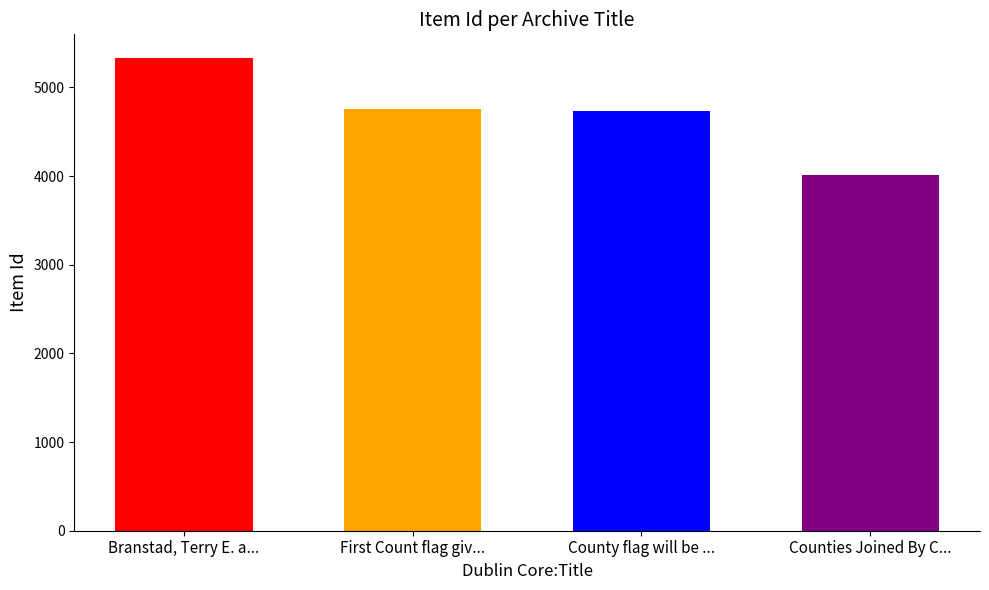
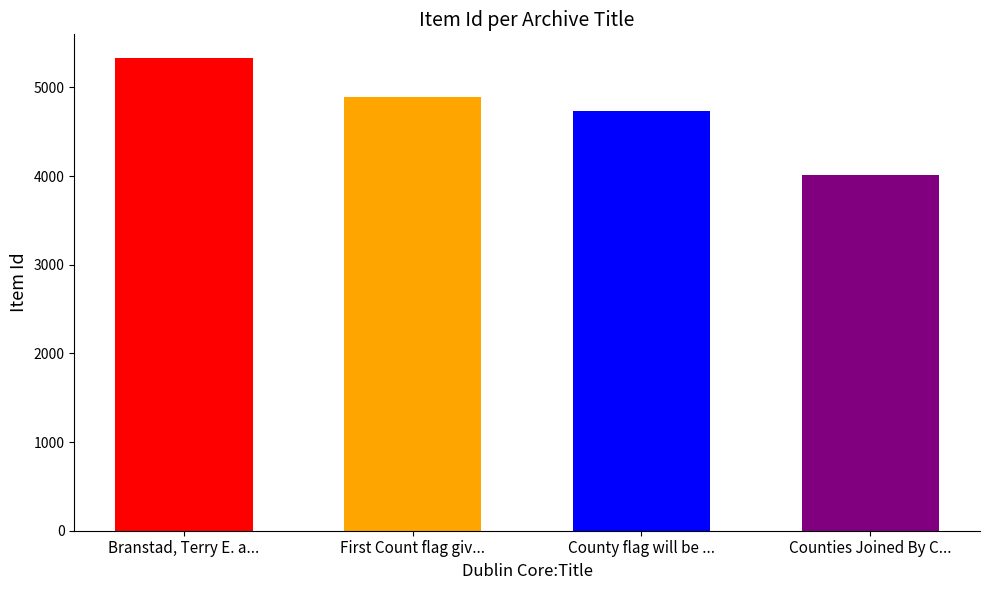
First Count flag giv...: 4800 -> 4900
